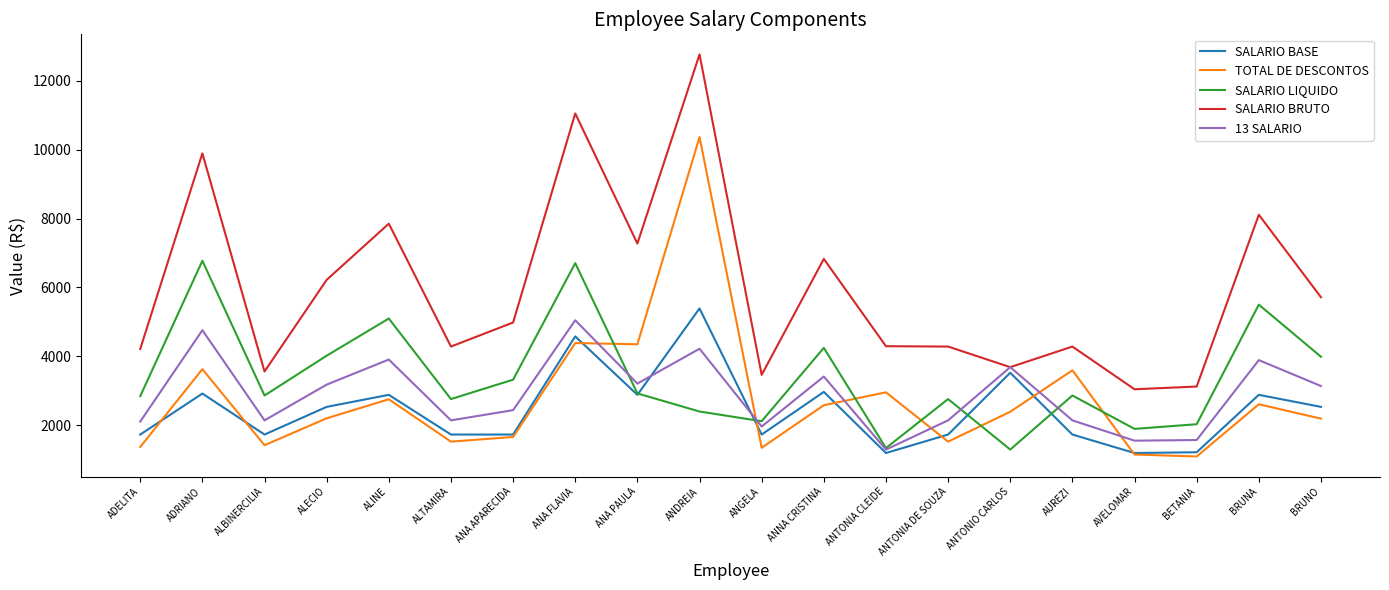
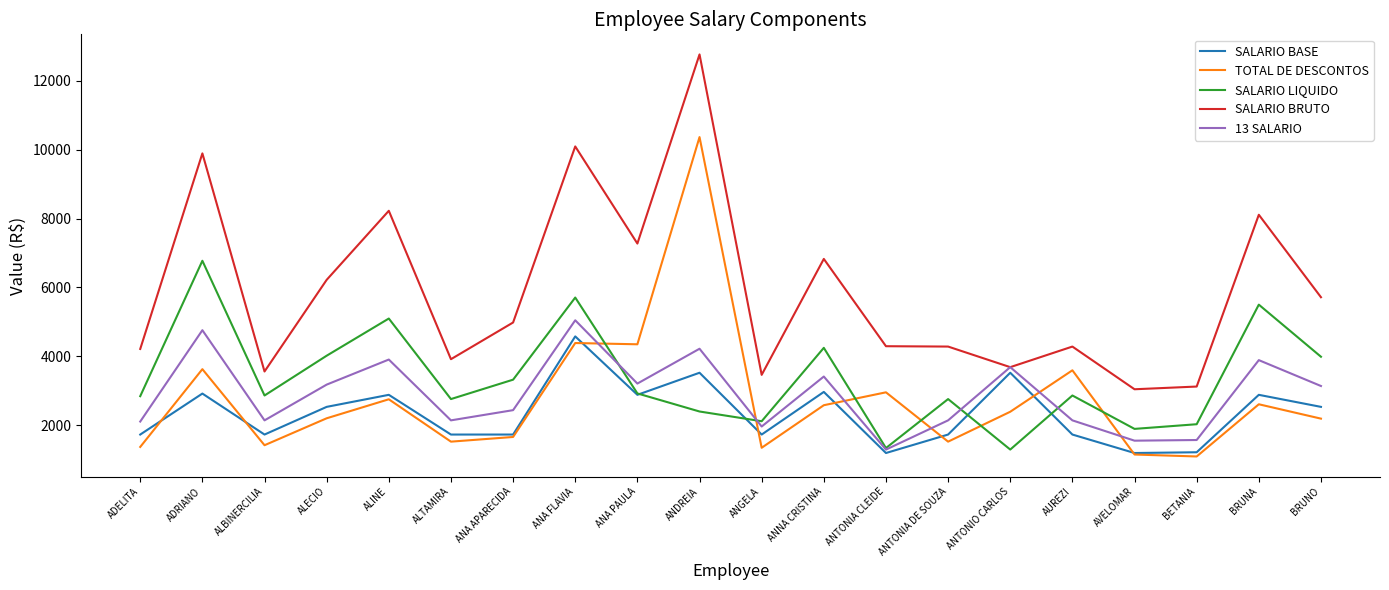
SALARIO BRUTO, ALINE: 7900 -> 8200
SALARIO BRUTO, ALTAMIRA: 4300 -> 3900
SALARIO LIQUIDO, ANA FLAVIA: 6700 -> 5700
SALARIO BRUTO, ANA FLAVIA: 11100 -> 10100
SALARIO BASE, ANDREIA: 5400 -> 3500
